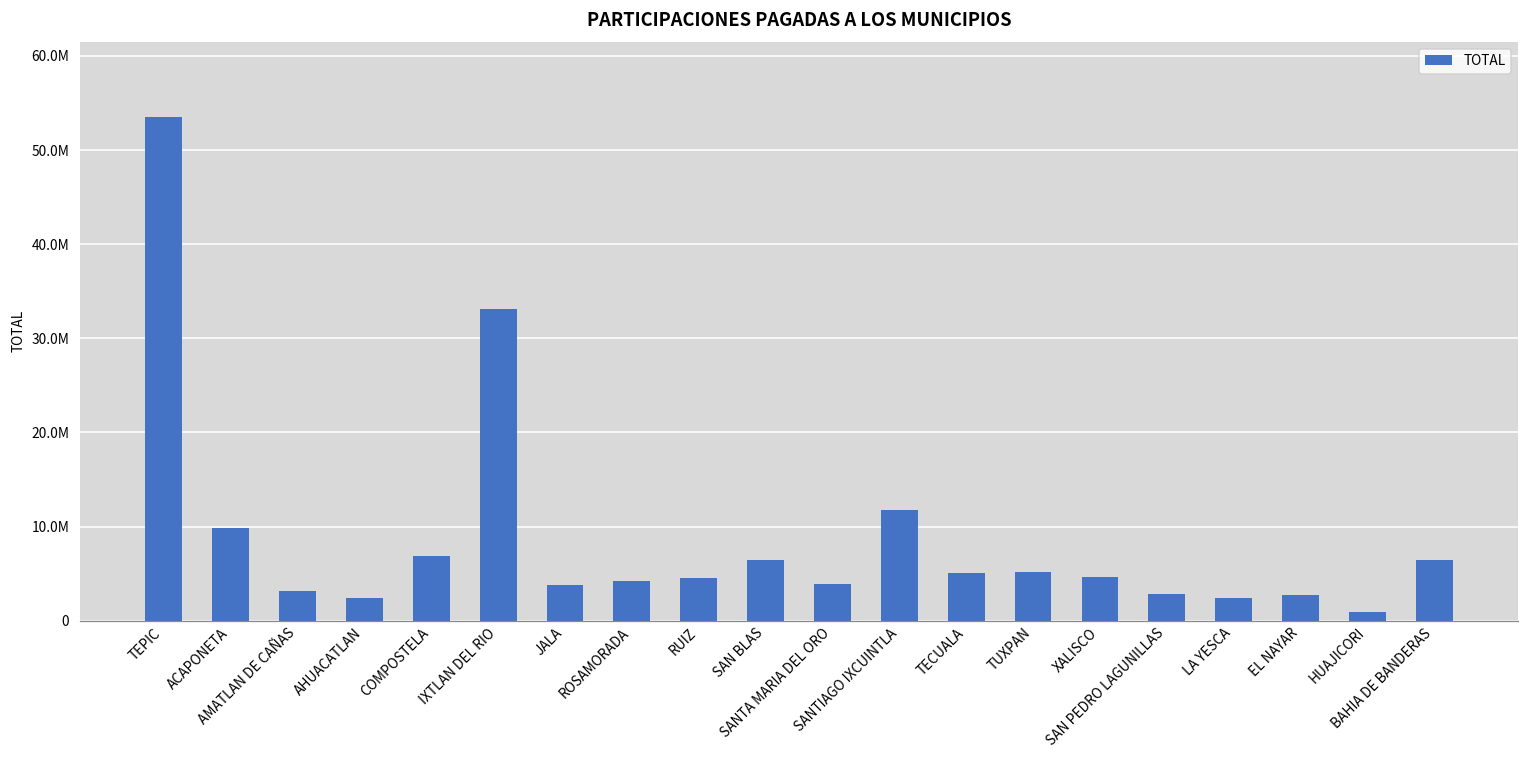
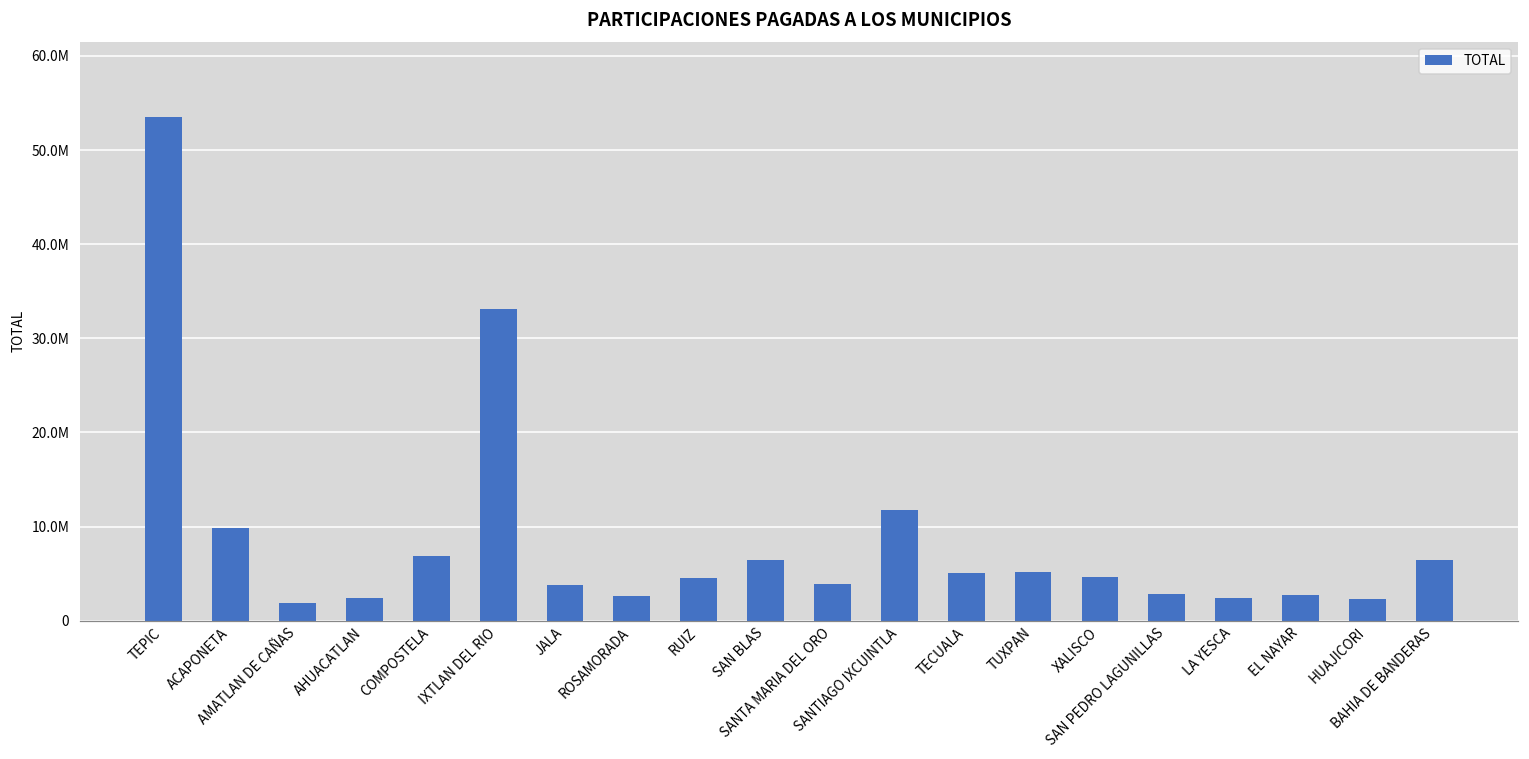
AMATLAN DE CAÑAS: 3000000 -> 2000000
ROSAMORADA: 4000000 -> 3000000
HUAJICORI: 1000000 -> 2000000
